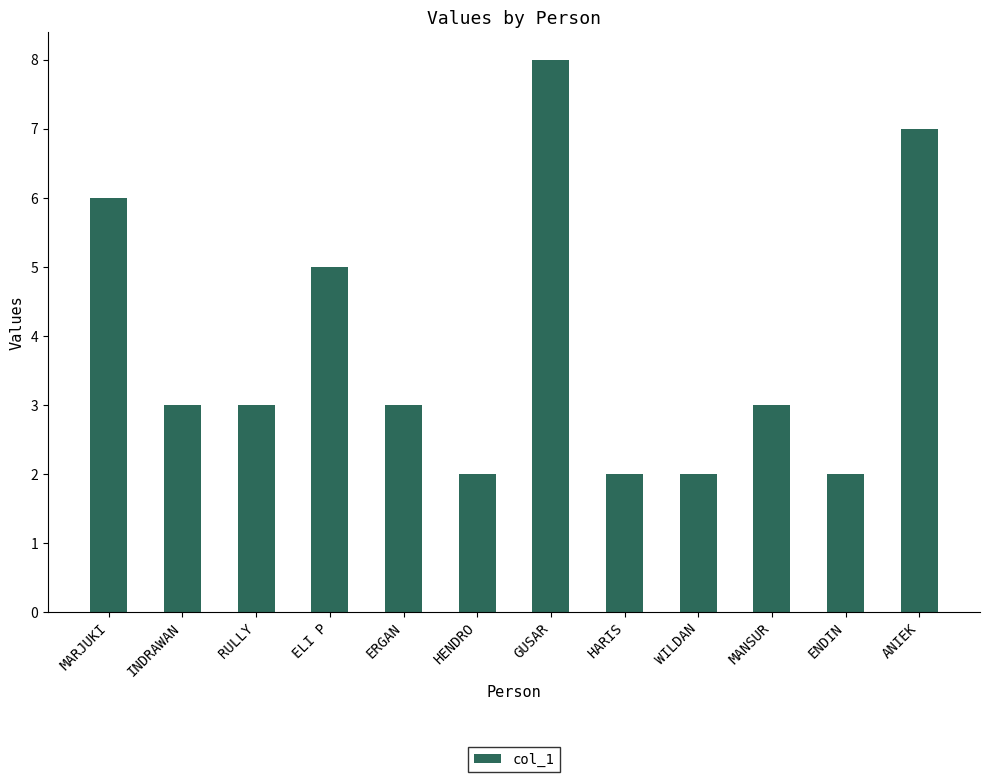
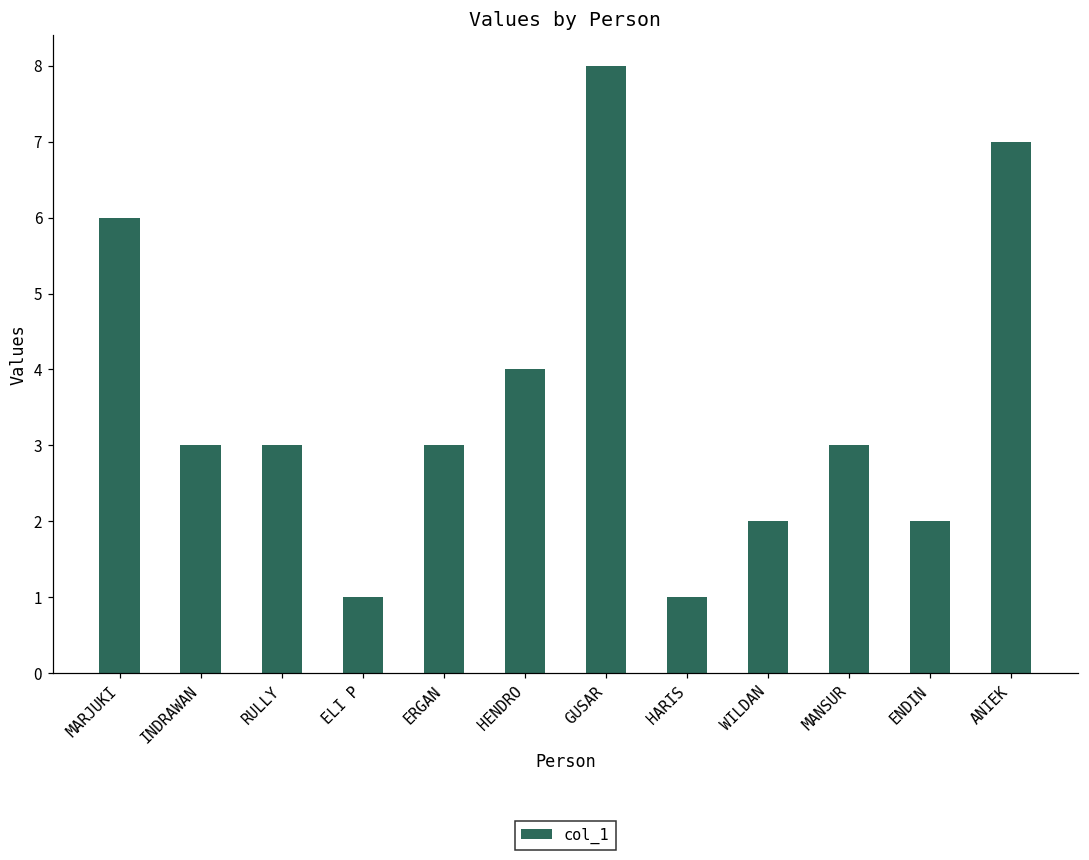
ELI P: 5 -> 1
HENDRO: 2 -> 4
HARIS: 2 -> 1
